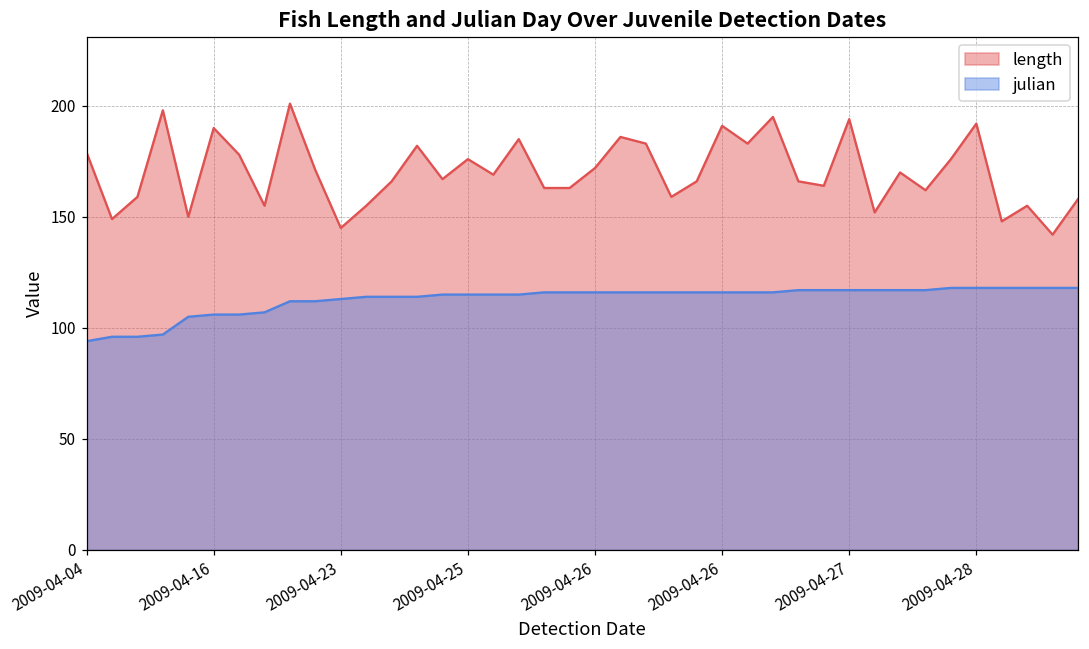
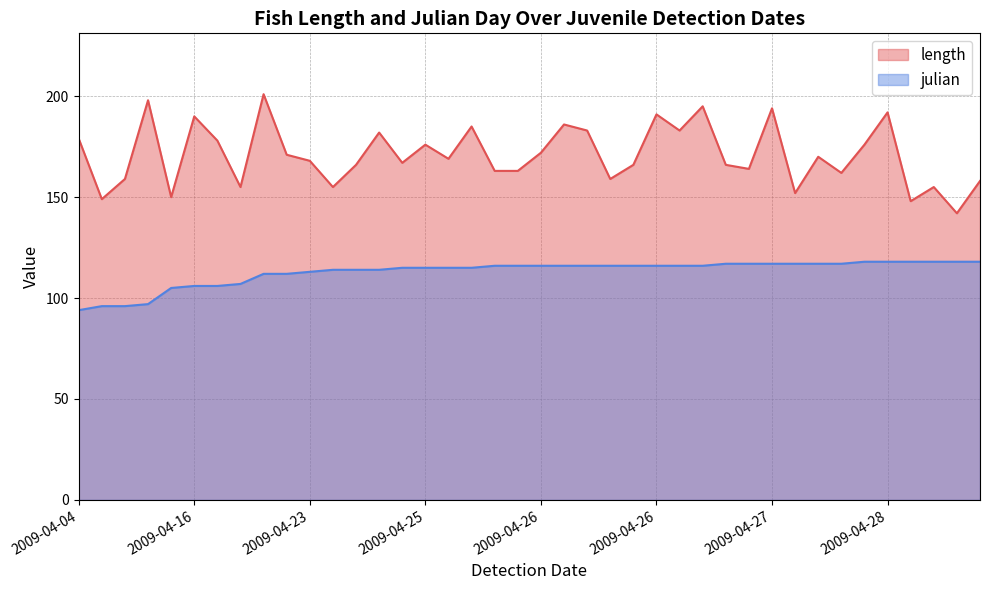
length, 2009-04-23: 145 -> 168
